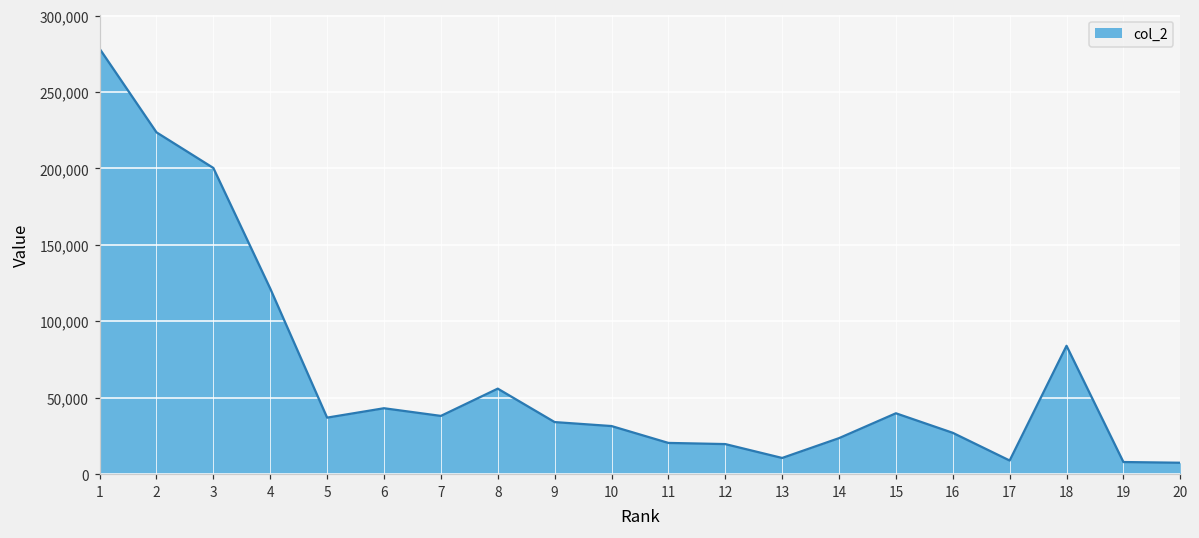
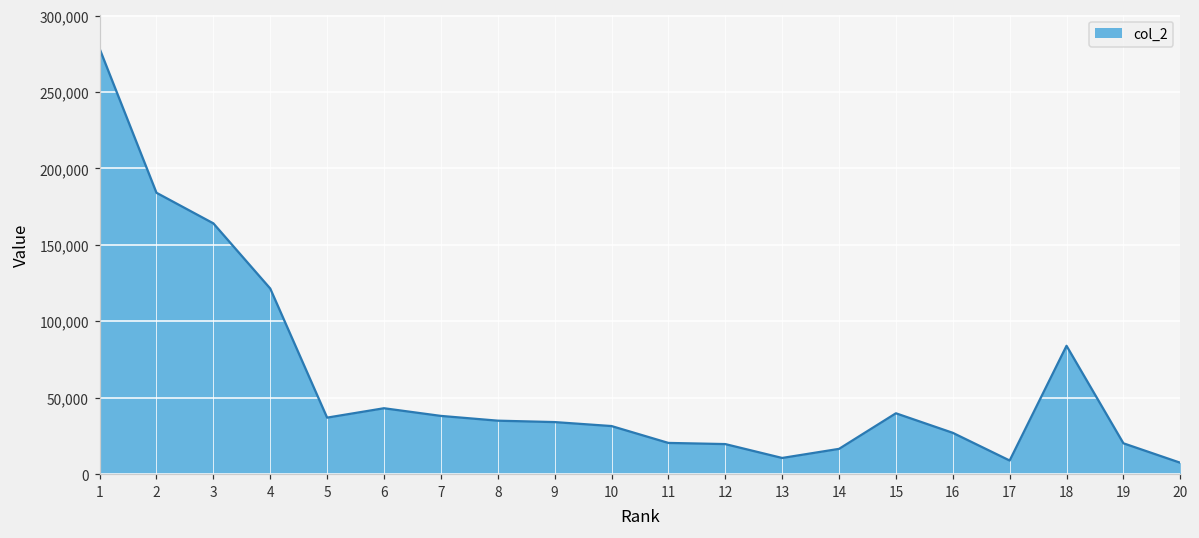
2: 224,000 -> 184,000
3: 200,000 -> 164,000
8: 56,000 -> 35,000
14: 24,000 -> 17,000
19: 8,000 -> 20,000
